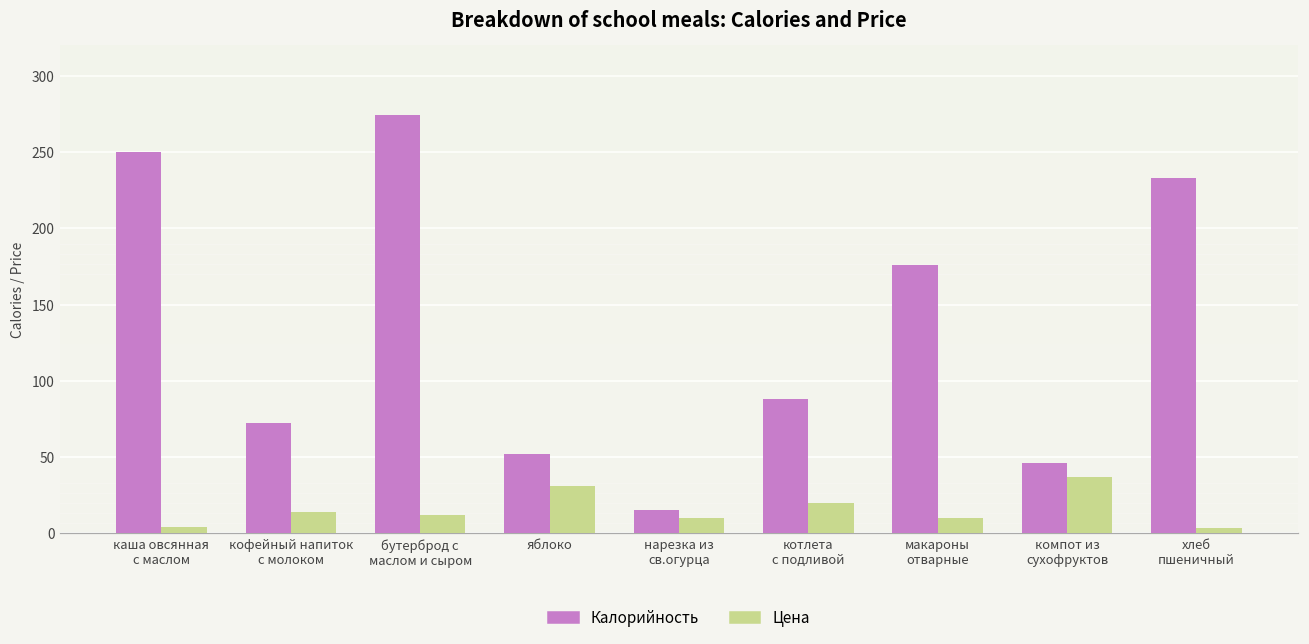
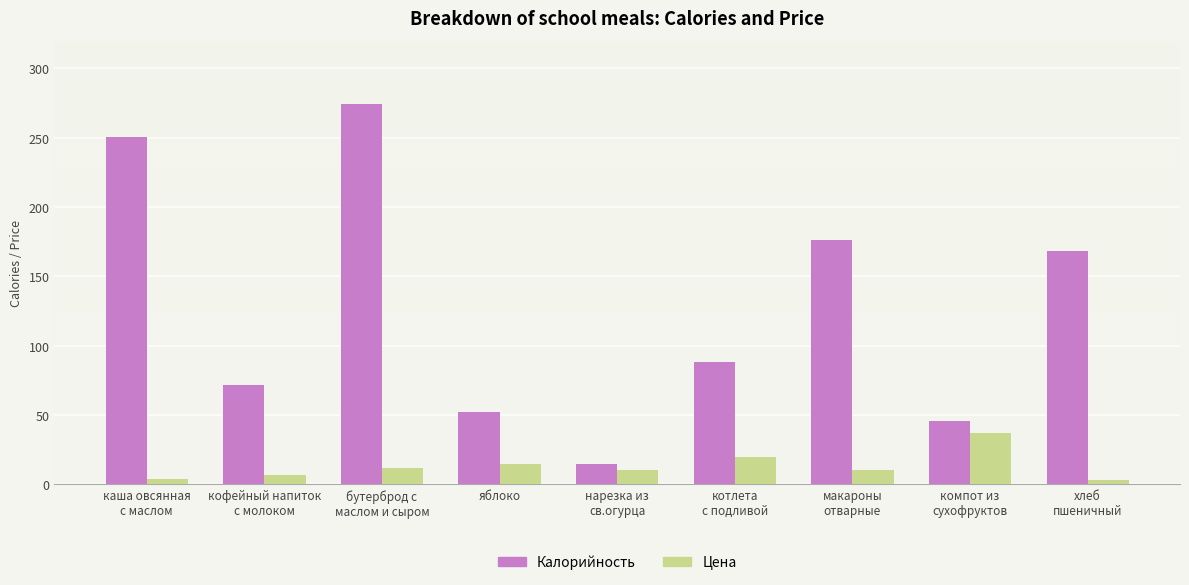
Цена, кофейный напиток с молоком: 14 -> 7
Цена, яблоко: 31 -> 15
Калорийность, хлеб пшеничный: 233 -> 168
